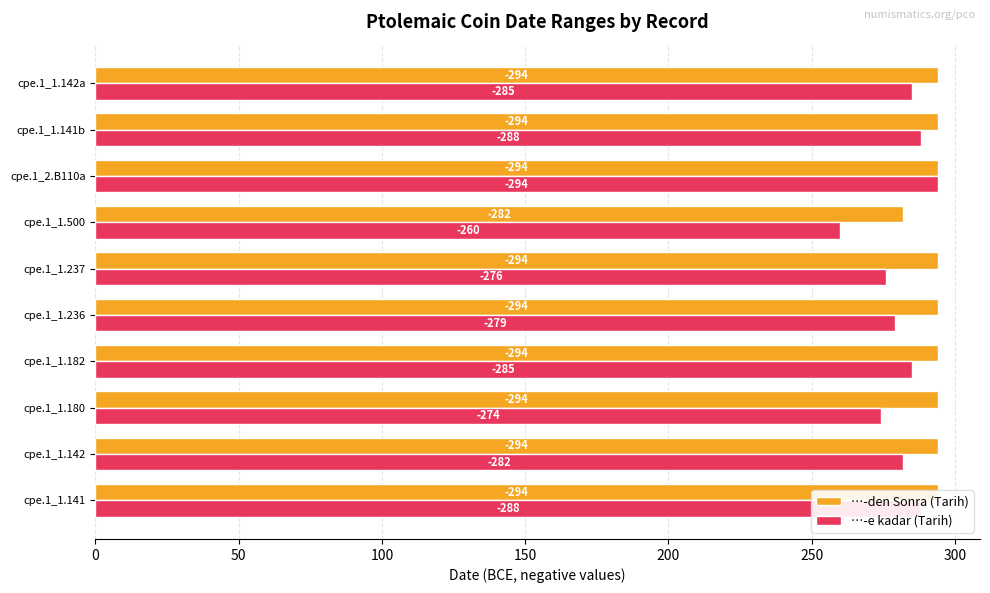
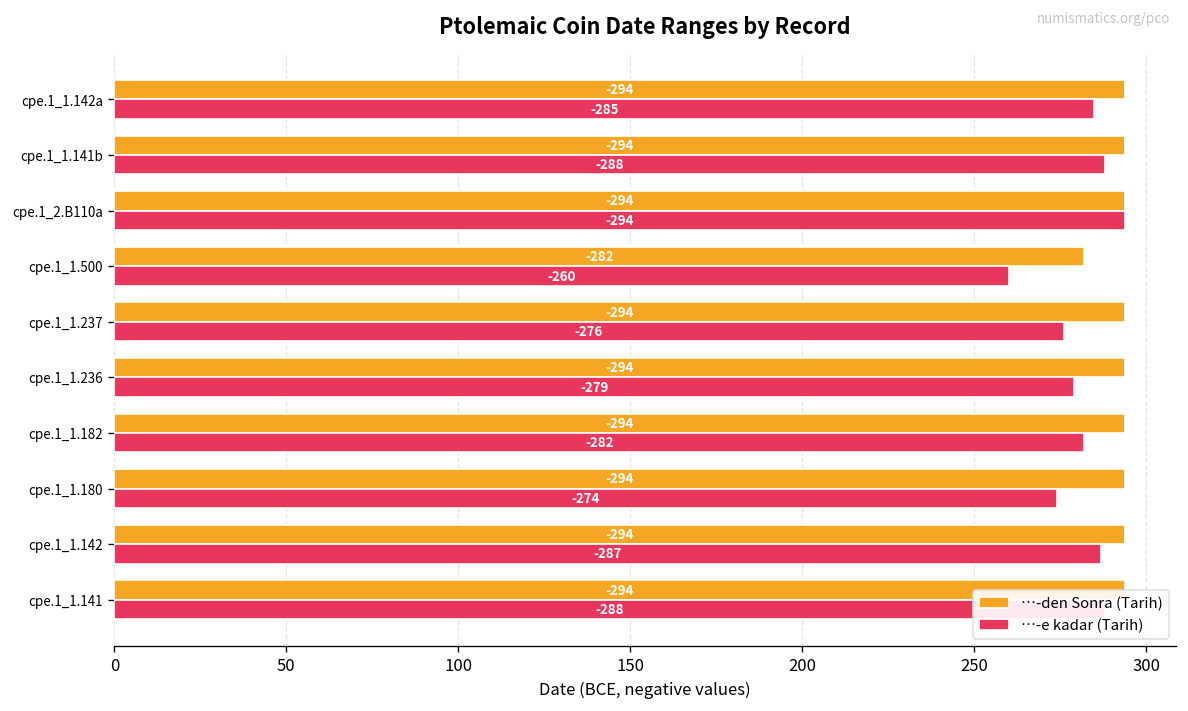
…-e kadar (Tarih), cpe.1_1.182: -285 -> -282
…-e kadar (Tarih), cpe.1_1.142: -282 -> -287
